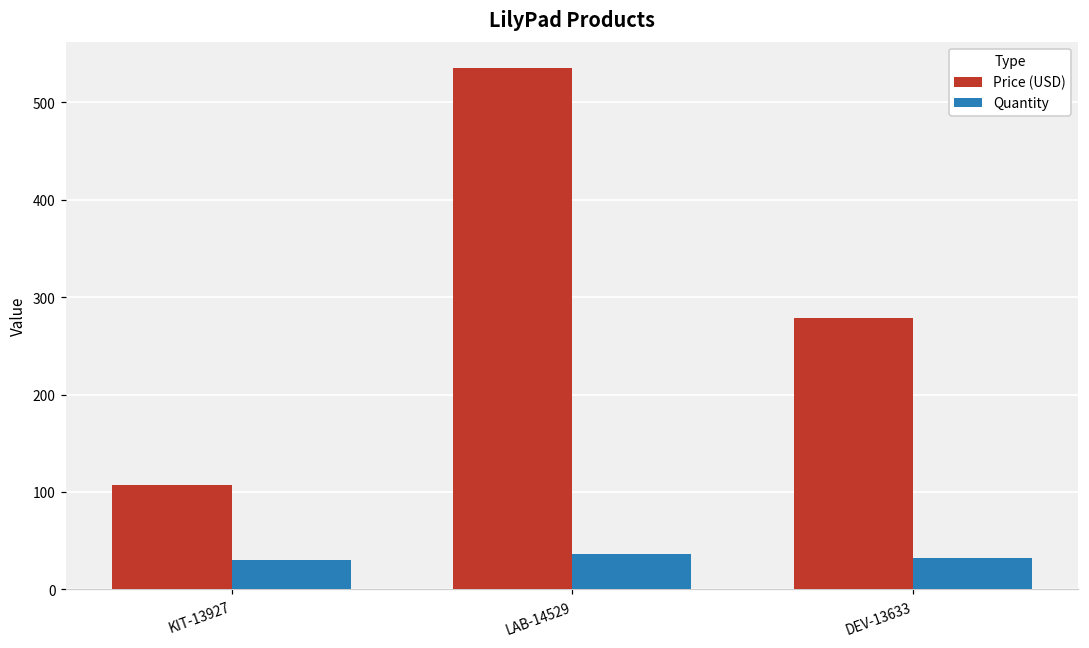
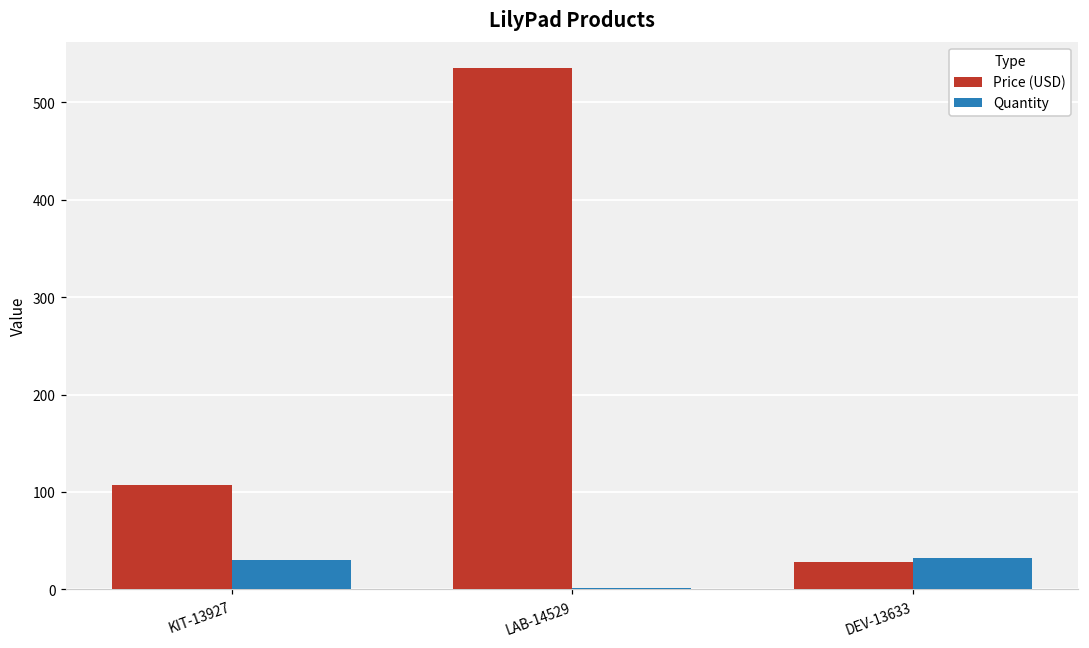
Quantity, LAB-14529: 40 -> 0
Price (USD), DEV-13633: 280 -> 30
